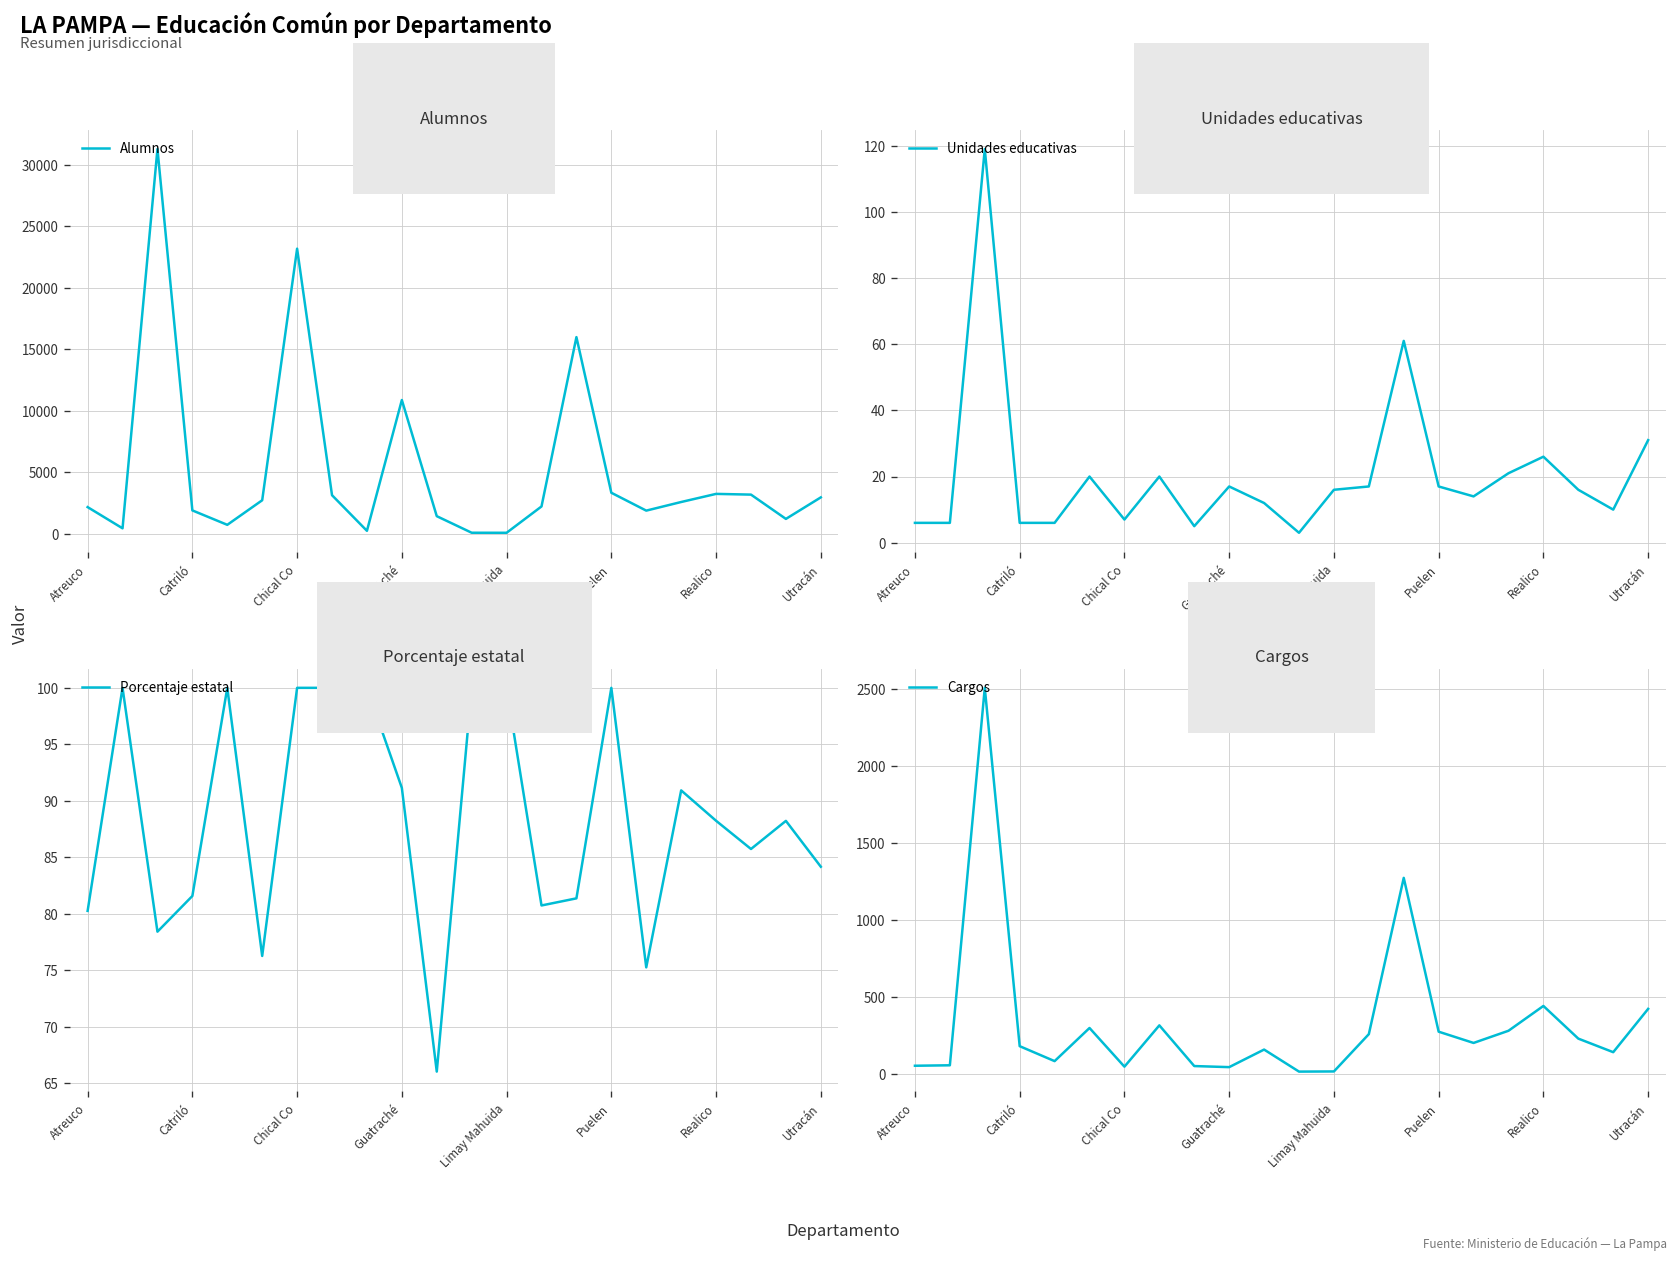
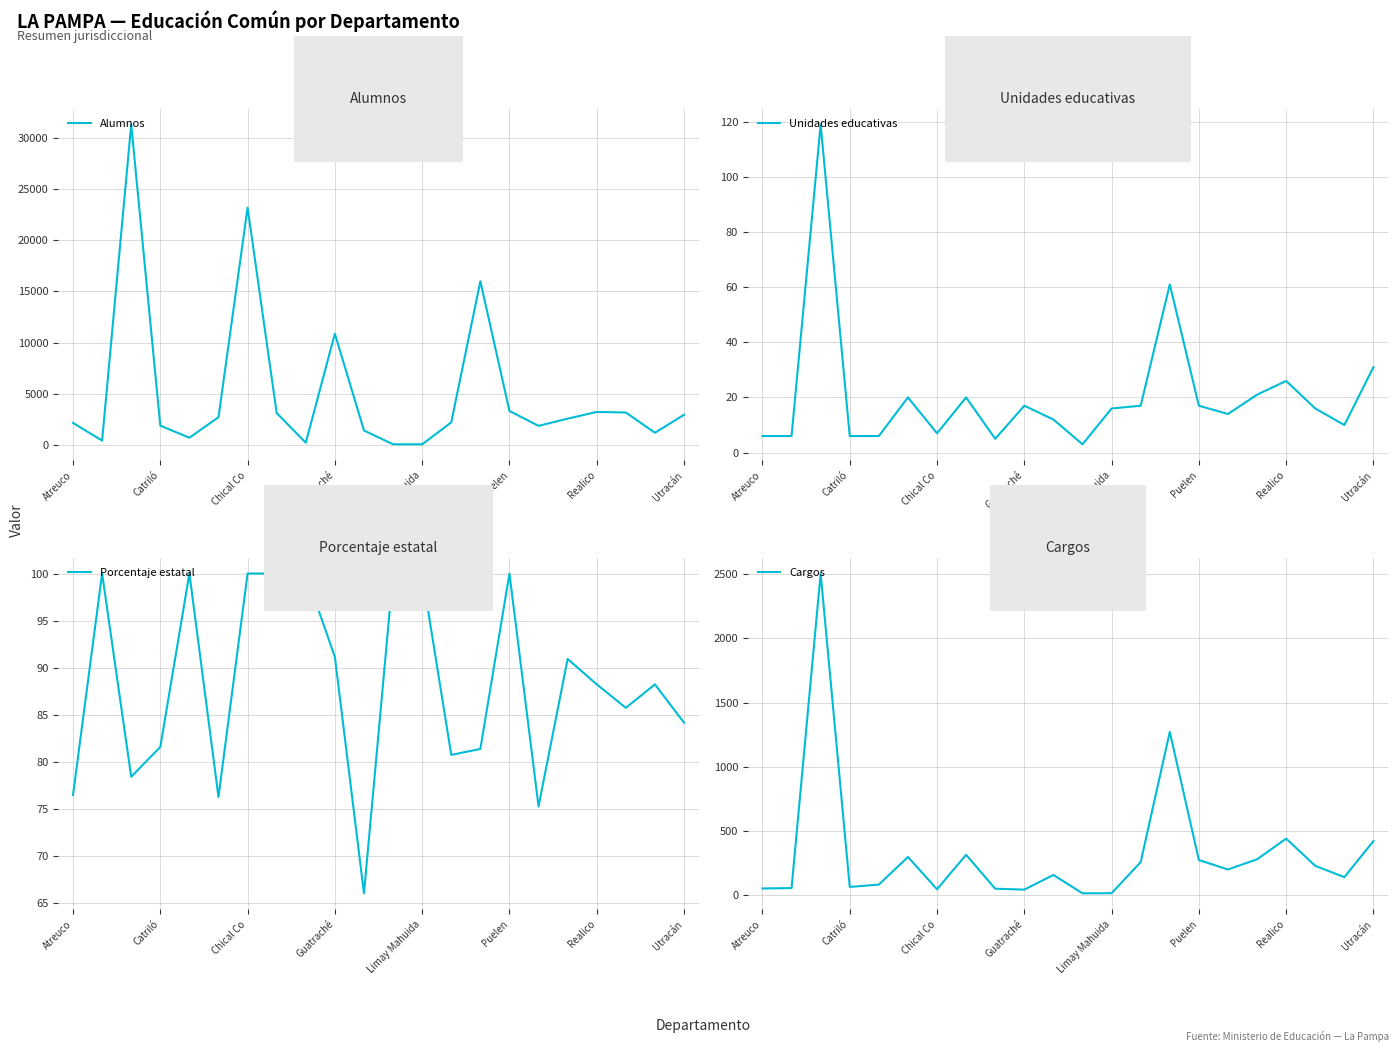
Porcentaje estatal, Atreuco: 80 -> 76
Cargos, Catriló: 180 -> 70
